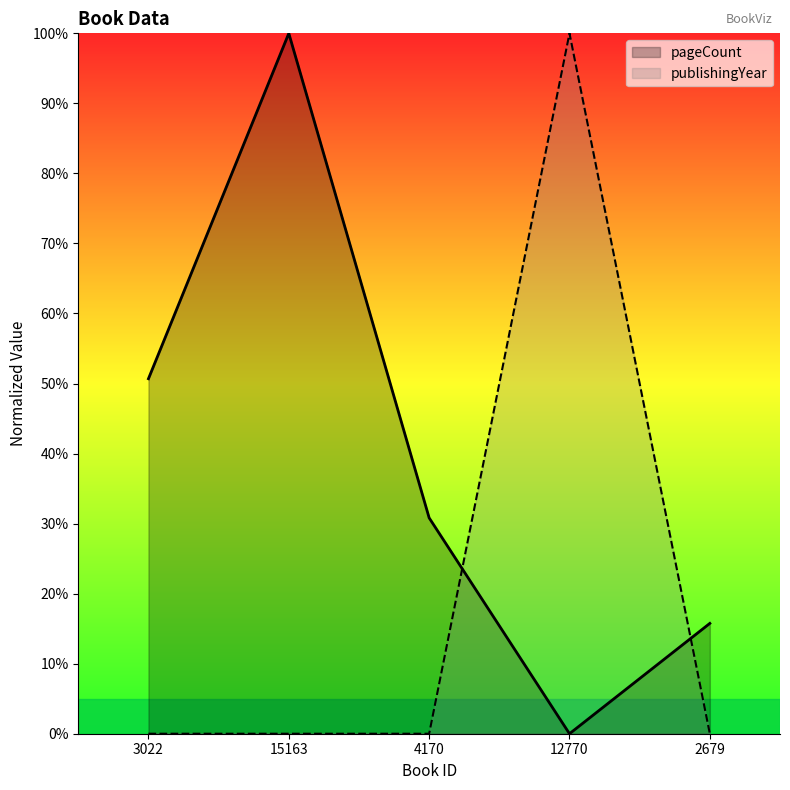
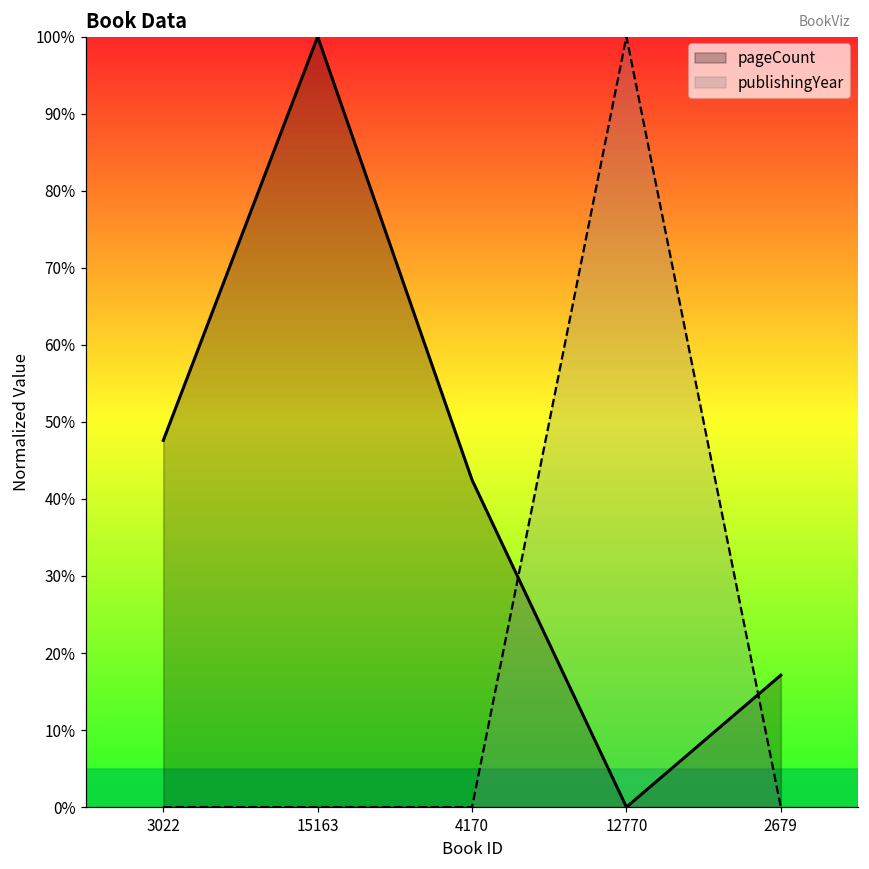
pageCount, 3022: 51% -> 48%
pageCount, 4170: 31% -> 42%
pageCount, 2679: 16% -> 17%
